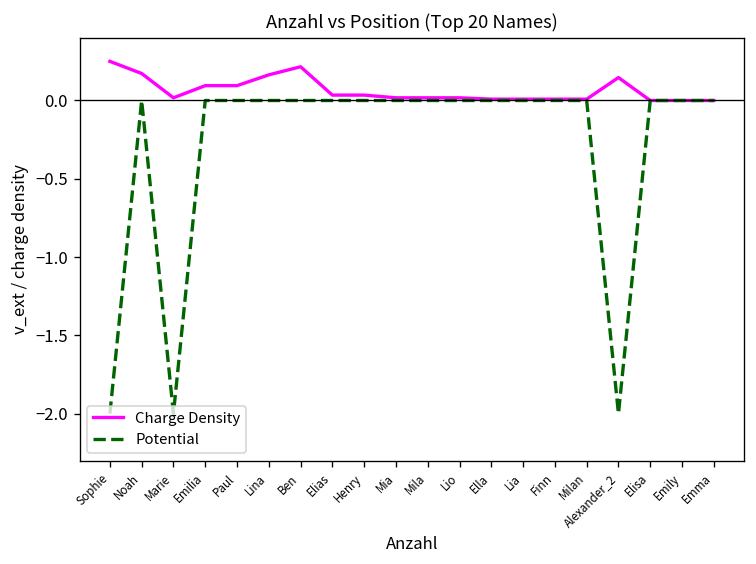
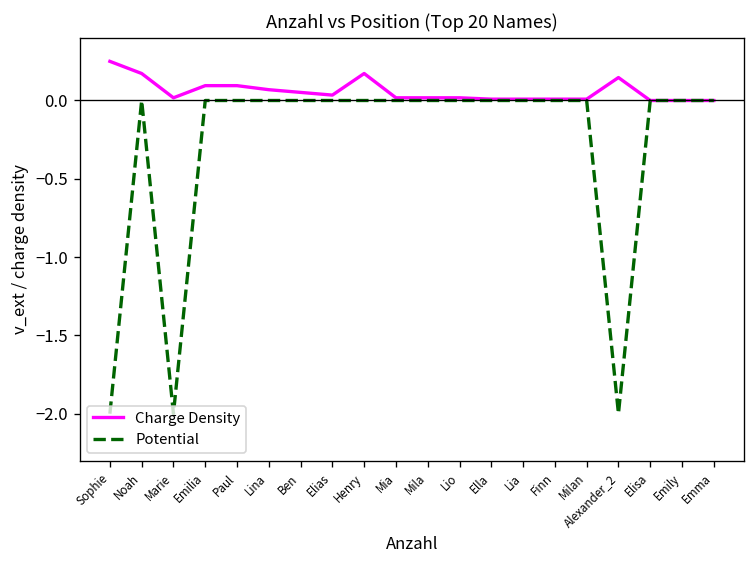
Charge Density, Lina: 0.16 -> 0.07
Charge Density, Ben: 0.22 -> 0.05
Charge Density, Henry: 0.03 -> 0.17
